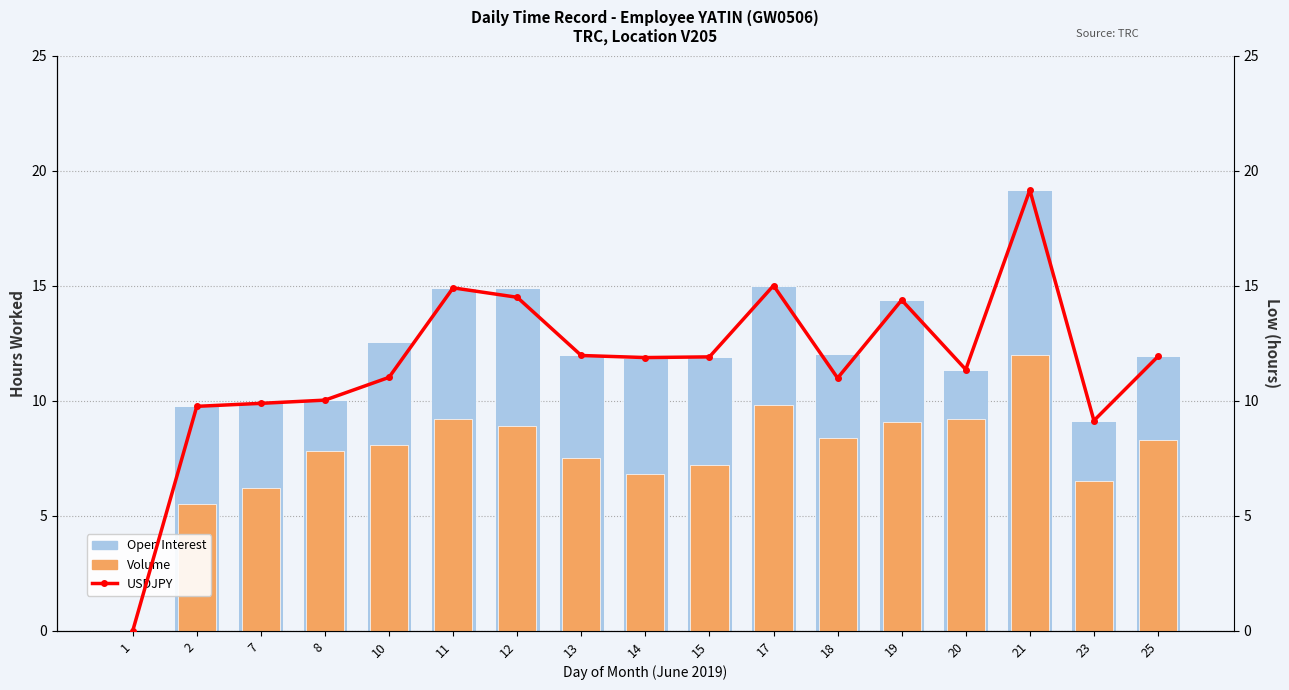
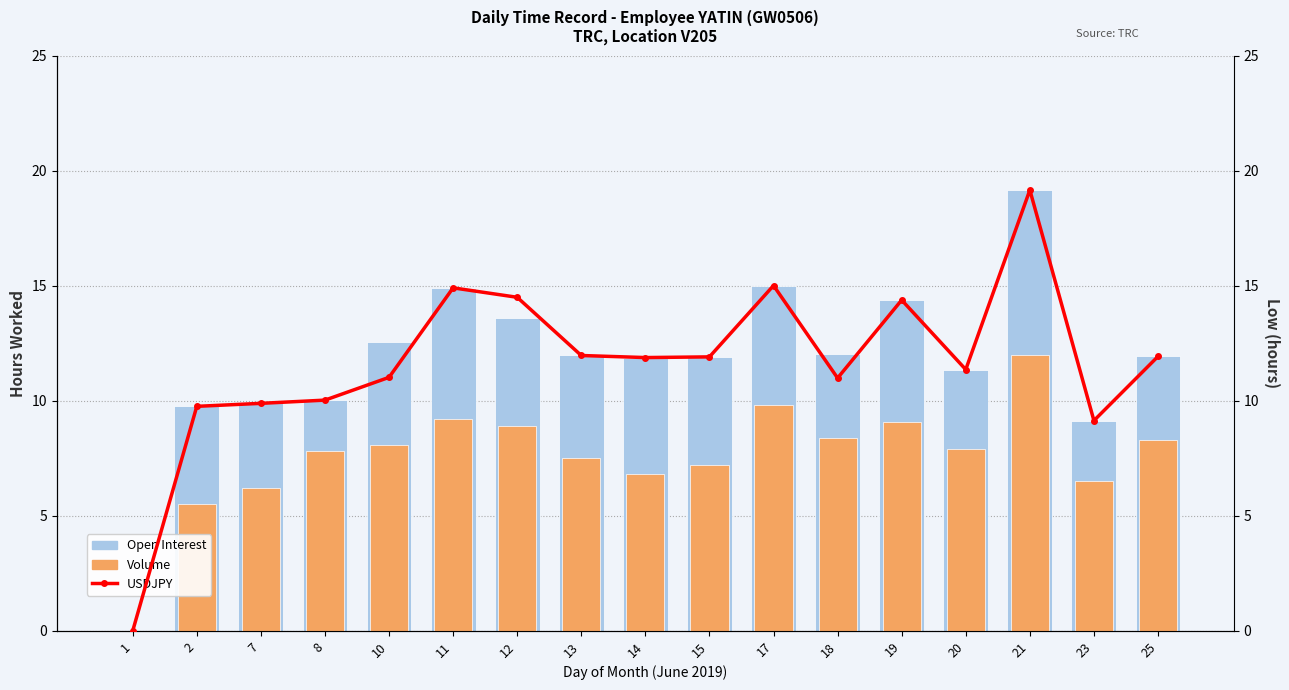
Open Interest, 12: 14.9 -> 13.6
Volume, 20: 9.2 -> 7.9
